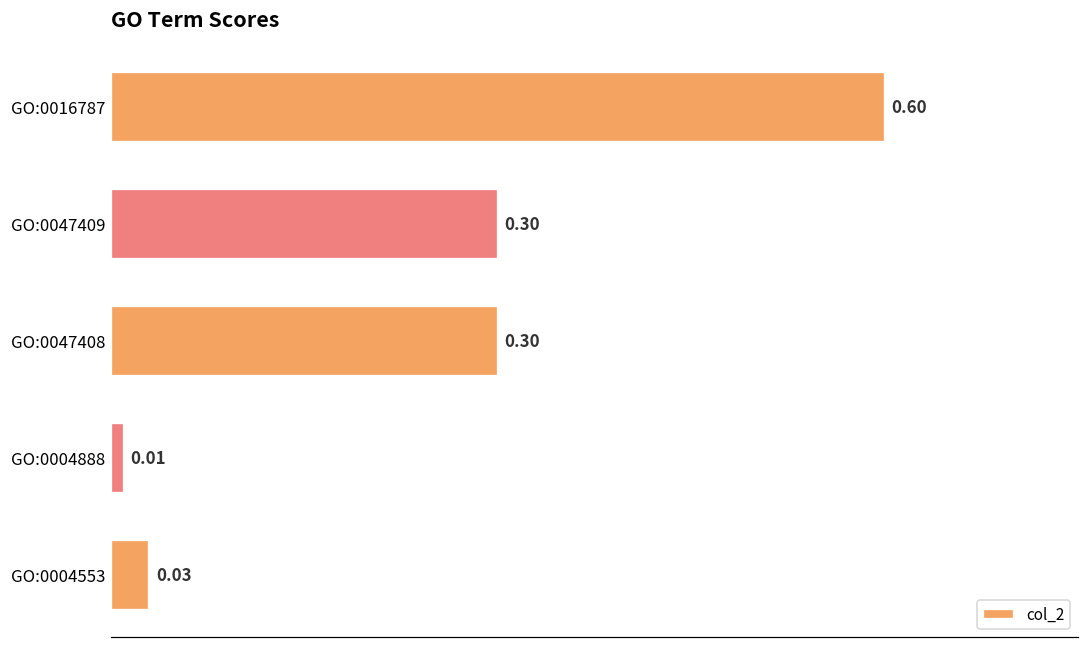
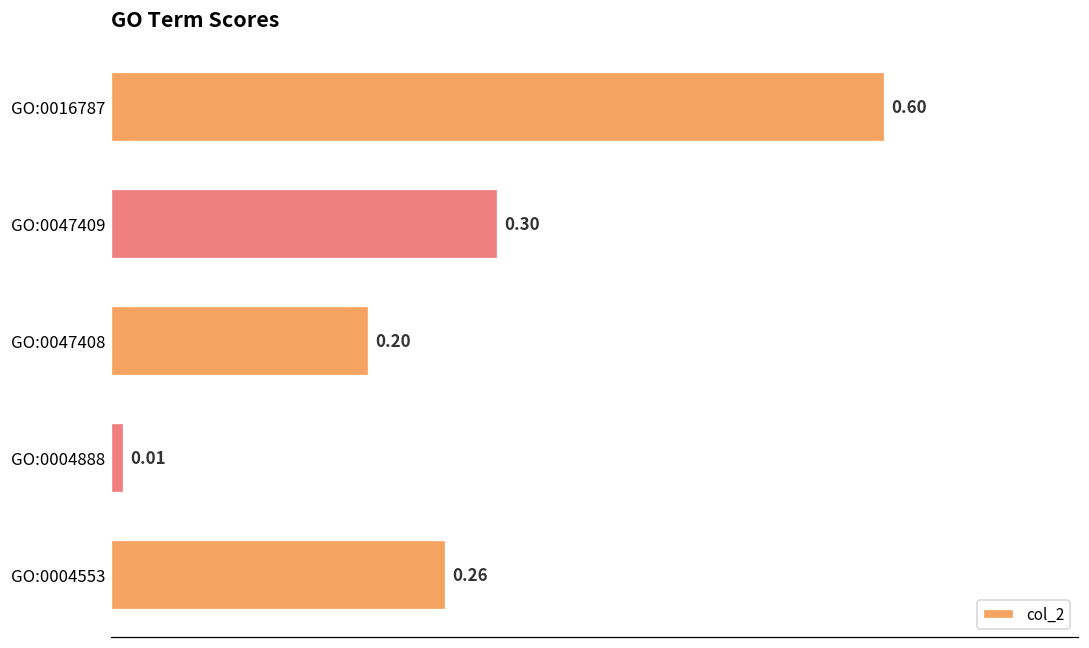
GO:0047408: 0.30 -> 0.20
GO:0004553: 0.03 -> 0.26
